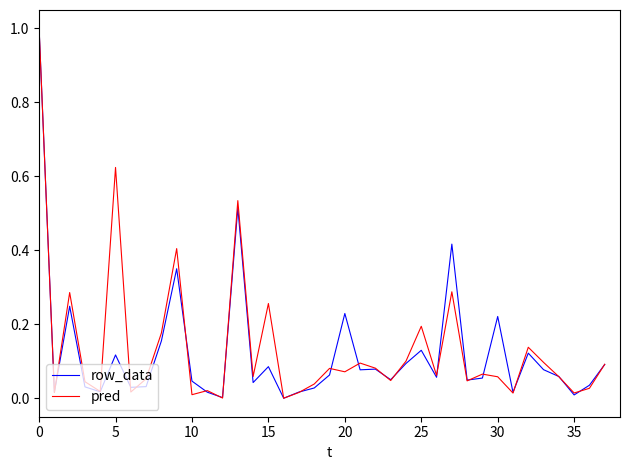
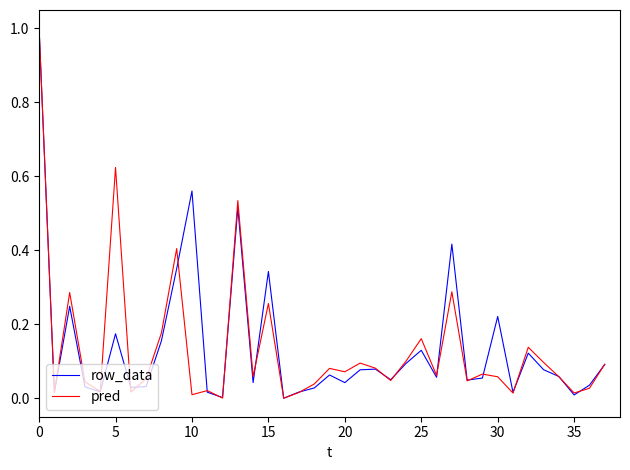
row_data, 5: 0.12 -> 0.17
row_data, 10: 0.05 -> 0.56
row_data, 15: 0.09 -> 0.34
row_data, 20: 0.23 -> 0.04
pred, 25: 0.19 -> 0.16
